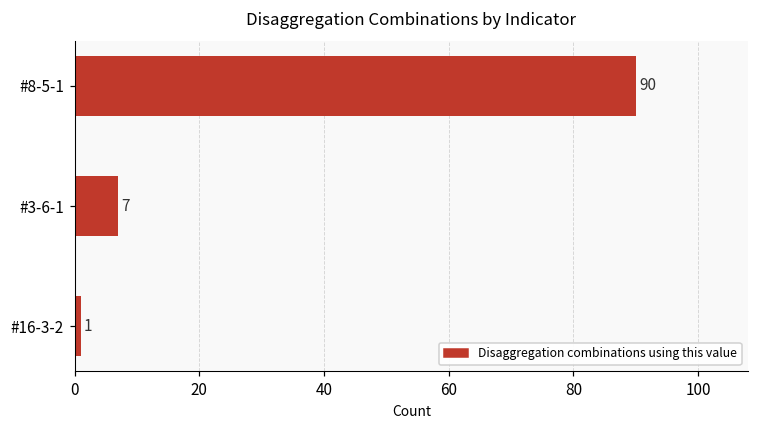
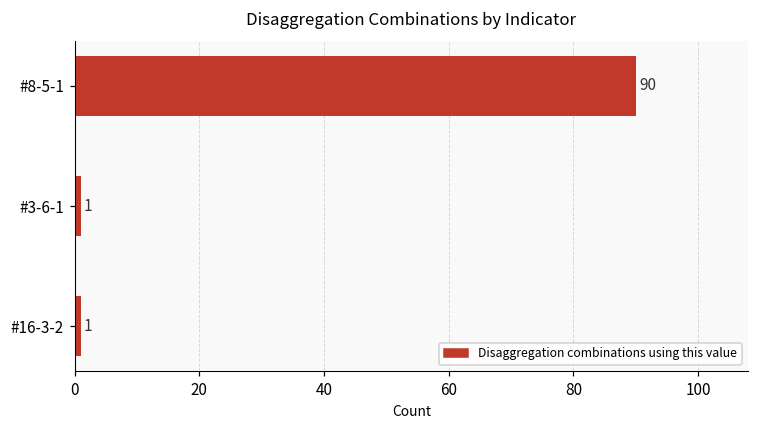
#3-6-1: 7 -> 1
